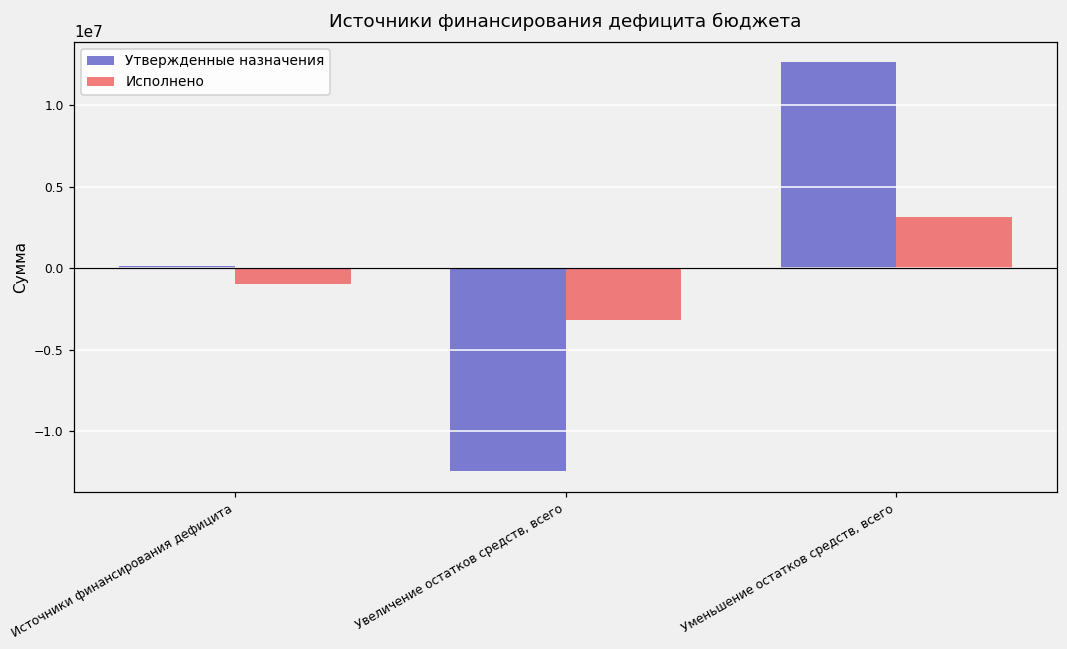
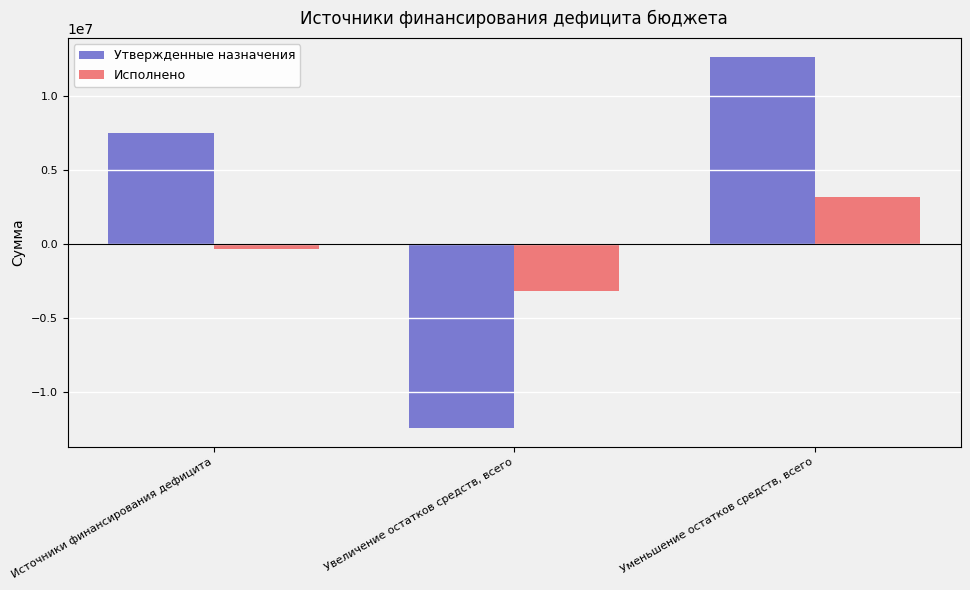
Утвержденные назначения, Источники финансирования дефицита: 200000 -> 7500000
Исполнено, Источники финансирования дефицита: -1000000 -> -300000
